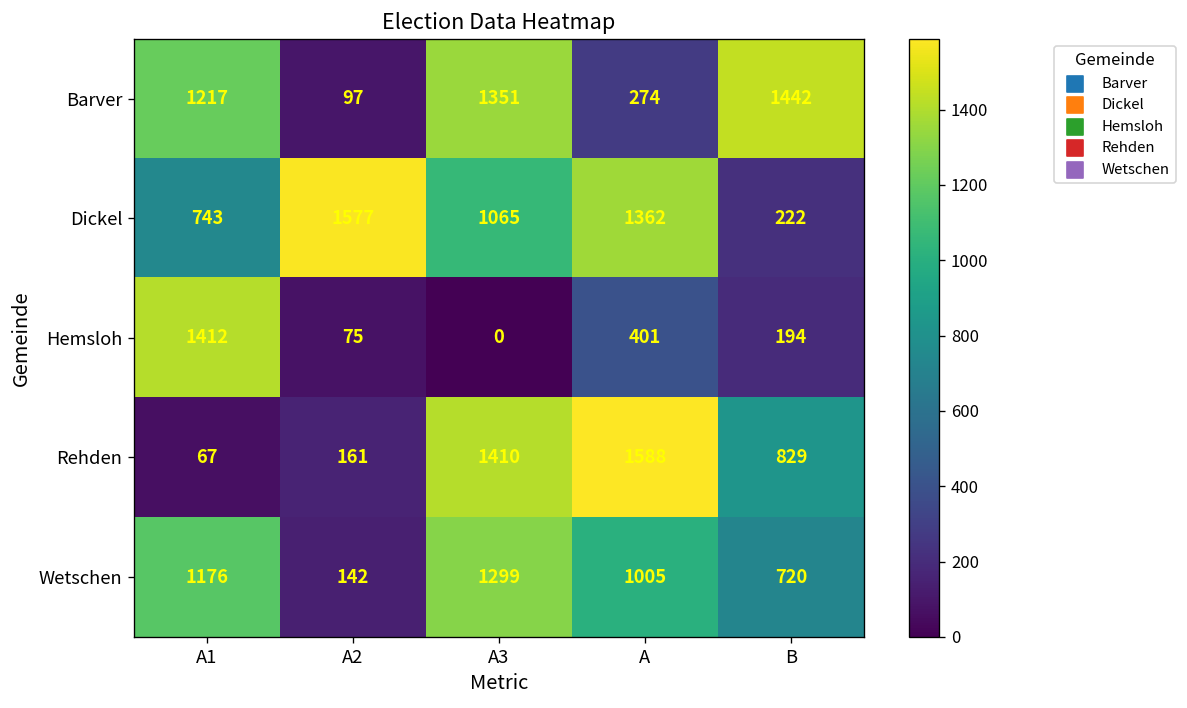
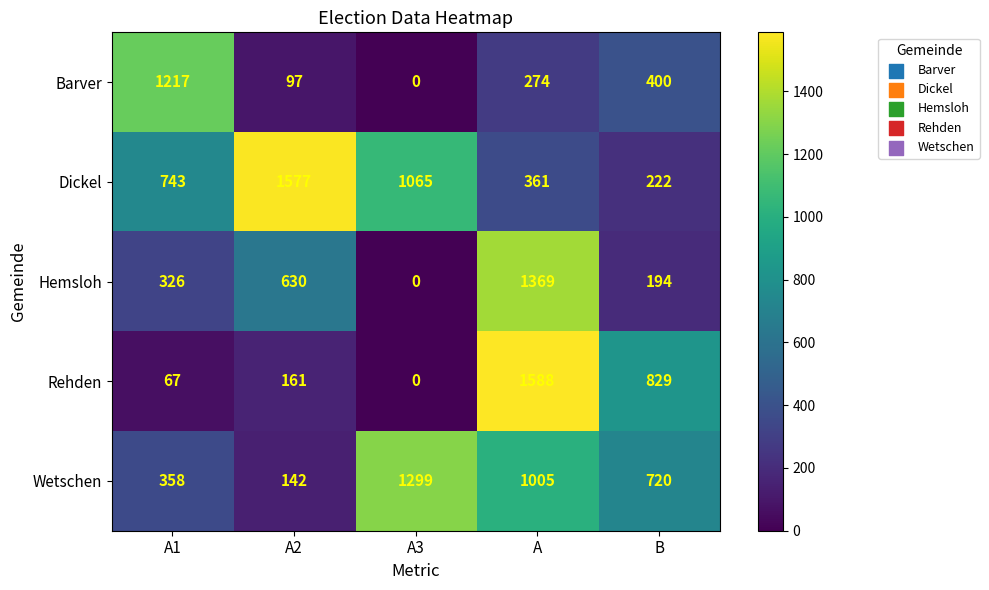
Barver, A3: 1351 -> 0
Barver, B: 1442 -> 400
Dickel, A: 1362 -> 361
Hemsloh, A1: 1412 -> 326
Hemsloh, A2: 75 -> 630
Hemsloh, A: 401 -> 1369
Rehden, A3: 1410 -> 0
Wetschen, A1: 1176 -> 358
